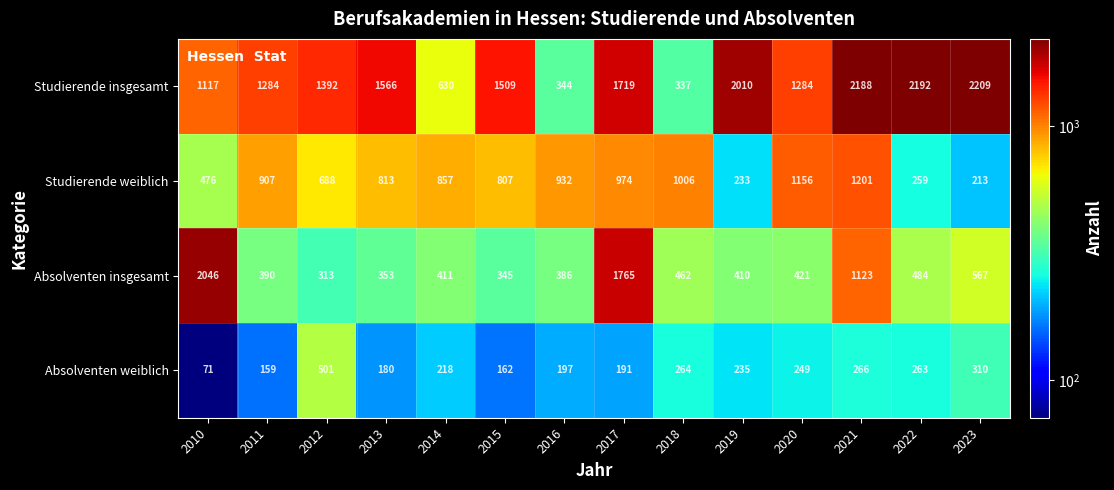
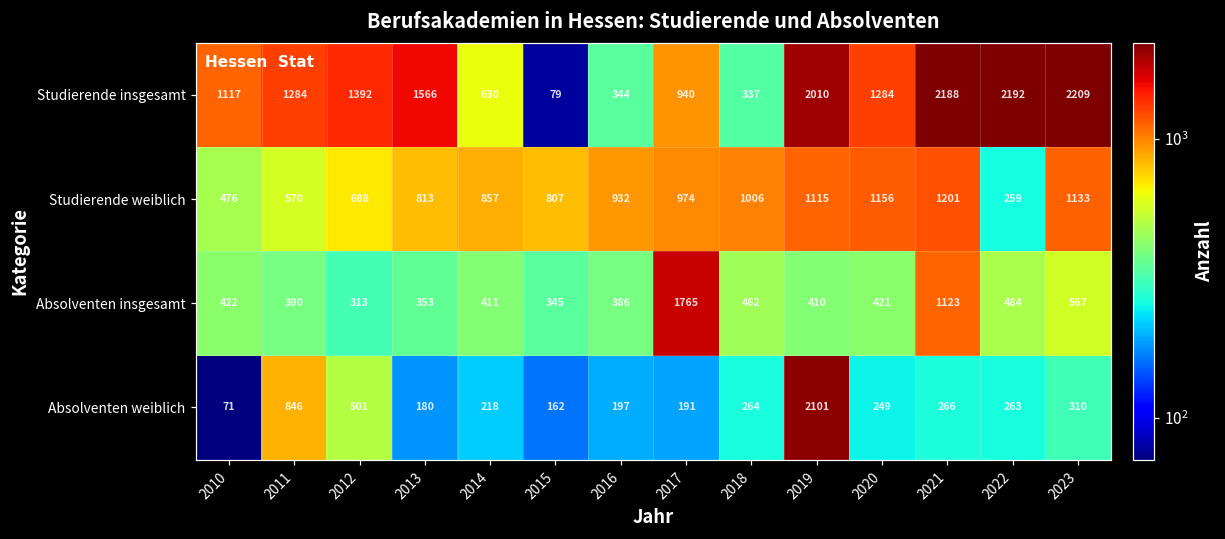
Studierende insgesamt, 2015: 1509 -> 79
Studierende insgesamt, 2017: 1719 -> 940
Studierende weiblich, 2011: 907 -> 570
Studierende weiblich, 2019: 233 -> 1115
Studierende weiblich, 2023: 213 -> 1133
Absolventen insgesamt, 2010: 2046 -> 422
Absolventen weiblich, 2011: 159 -> 846
Absolventen weiblich, 2019: 235 -> 2101
